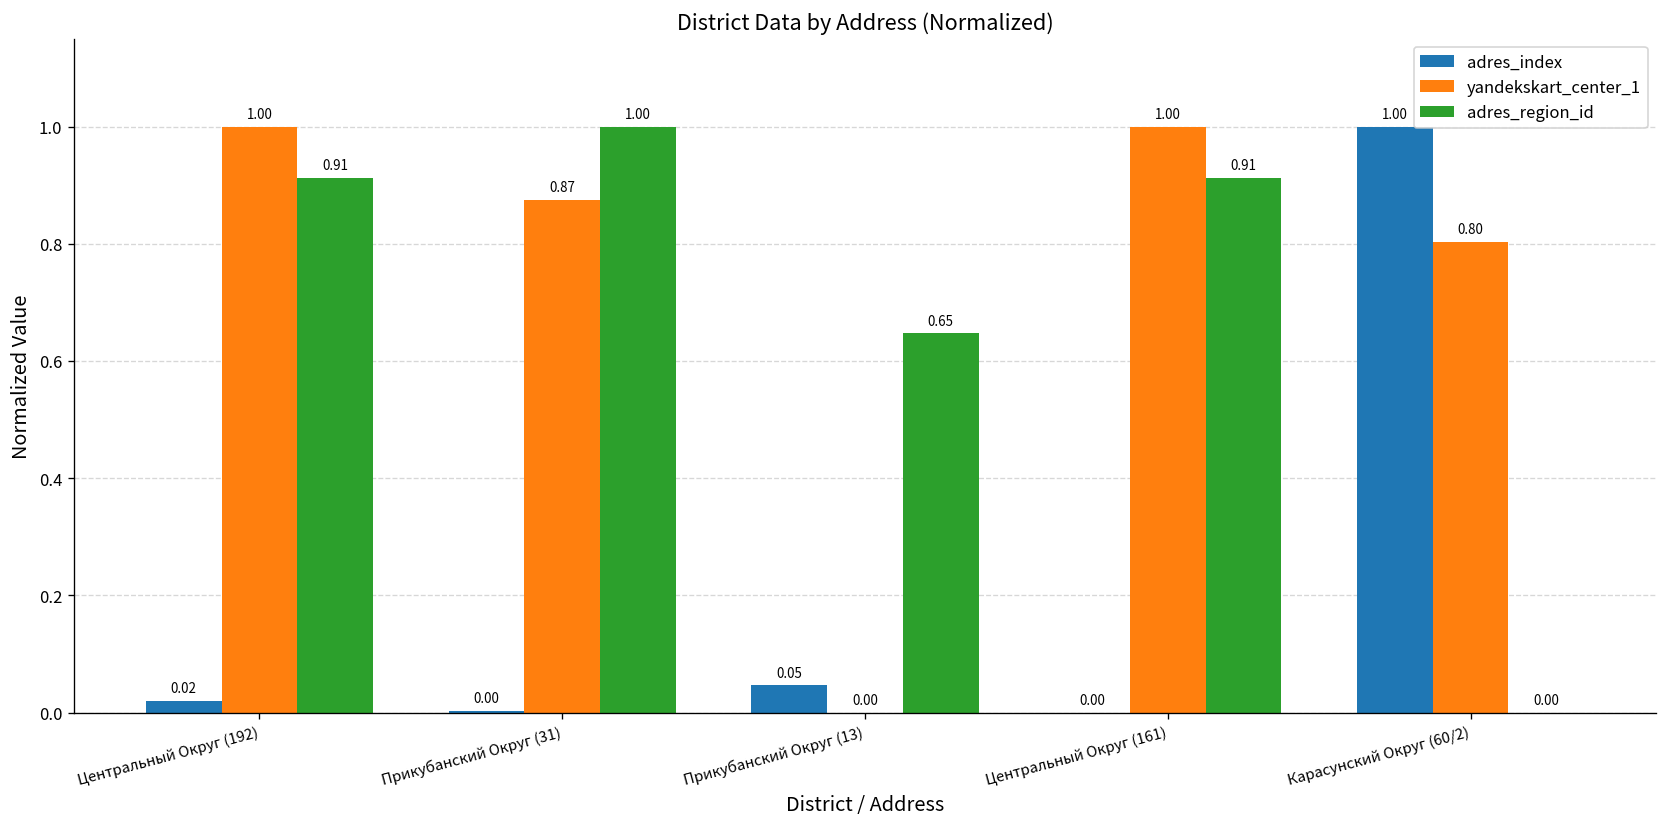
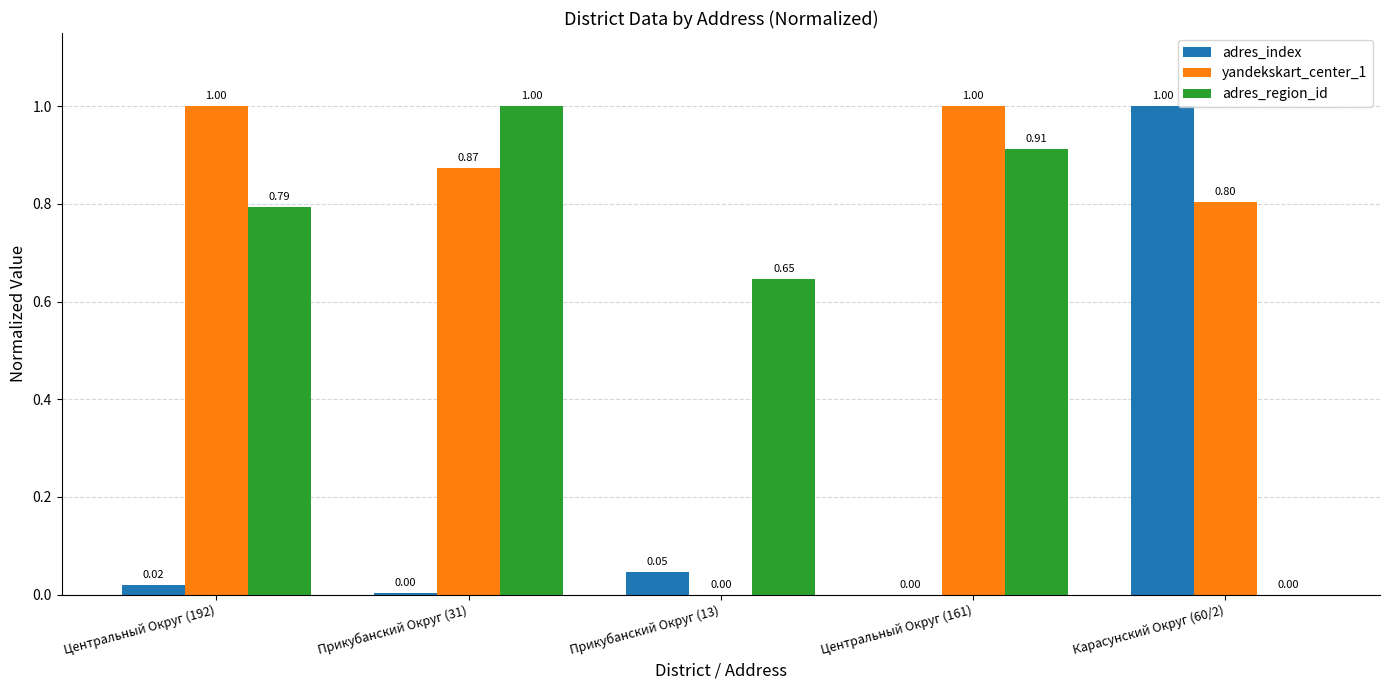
adres_region_id, Центральный Округ (192): 0.91 -> 0.79
